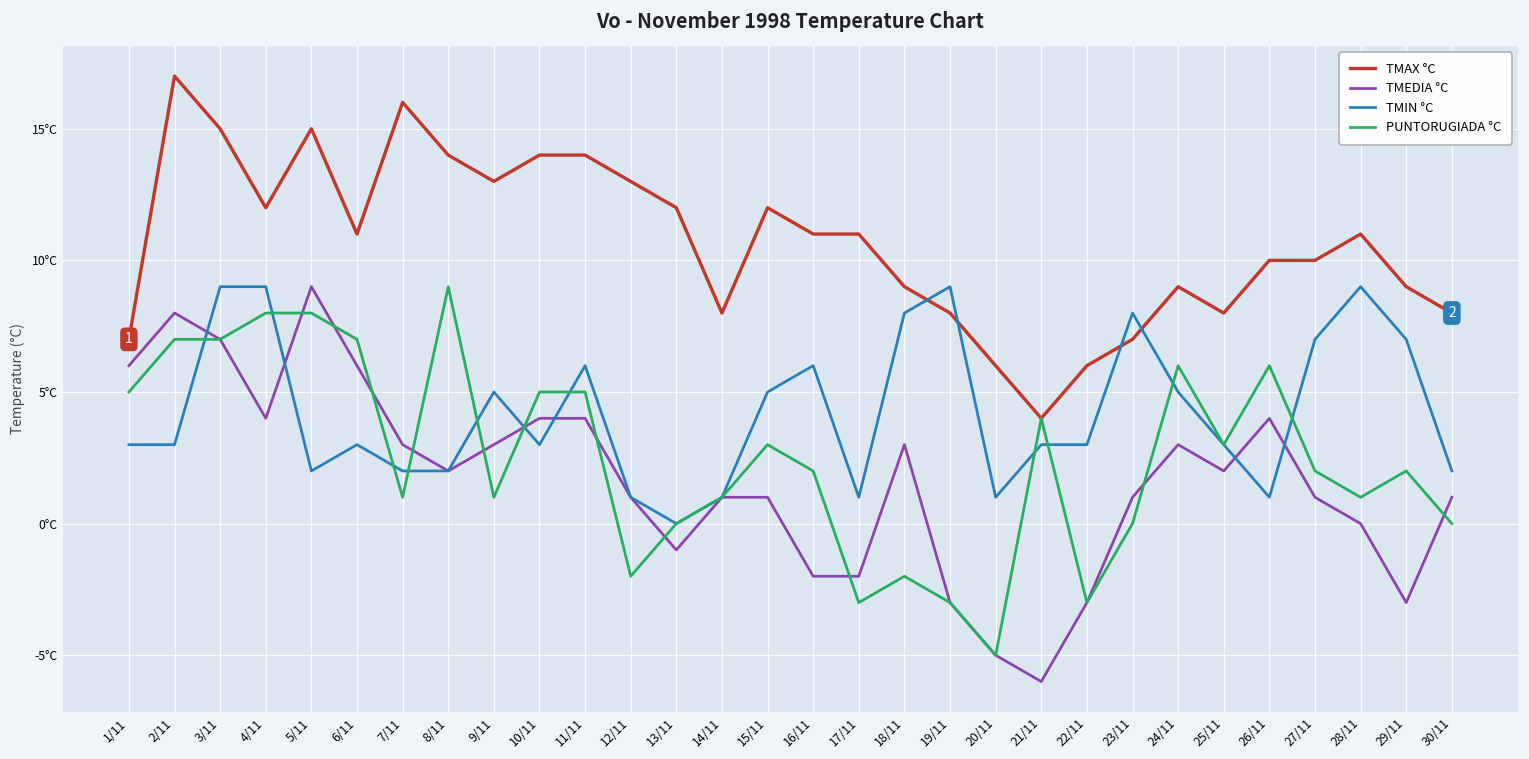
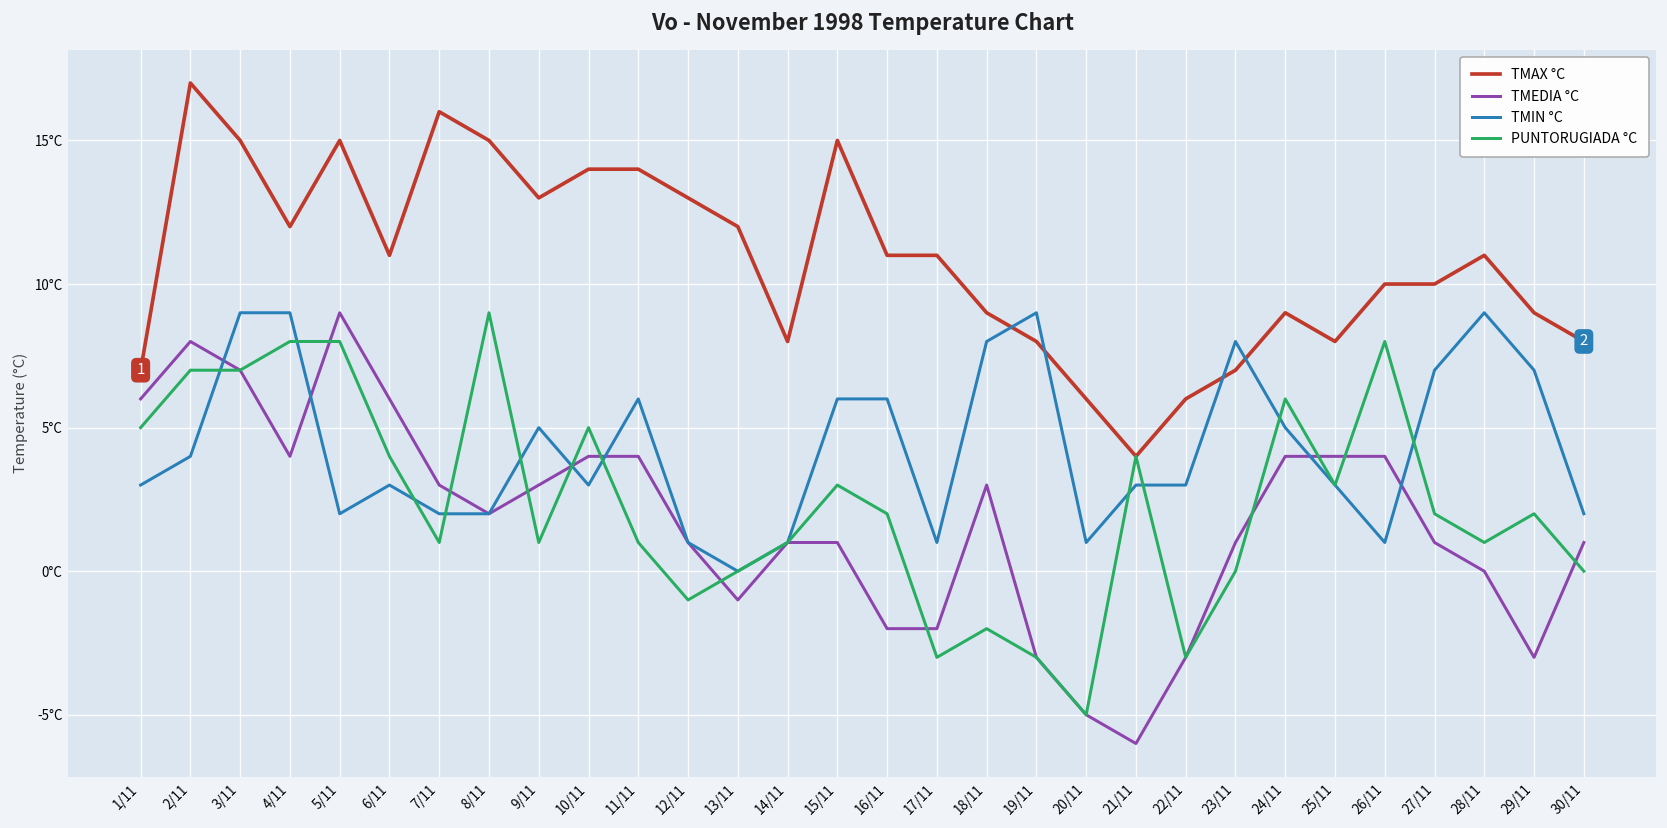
TMIN °C, 2/11: 3°C -> 4°C
PUNTORUGIADA °C, 6/11: 7°C -> 4°C
TMAX °C, 8/11: 14°C -> 15°C
PUNTORUGIADA °C, 11/11: 5°C -> 1°C
PUNTORUGIADA °C, 12/11: -2°C -> -1°C
TMAX °C, 15/11: 12°C -> 15°C
TMIN °C, 15/11: 5°C -> 6°C
TMEDIA °C, 24/11: 3°C -> 4°C
TMEDIA °C, 25/11: 2°C -> 4°C
PUNTORUGIADA °C, 26/11: 6°C -> 8°C
